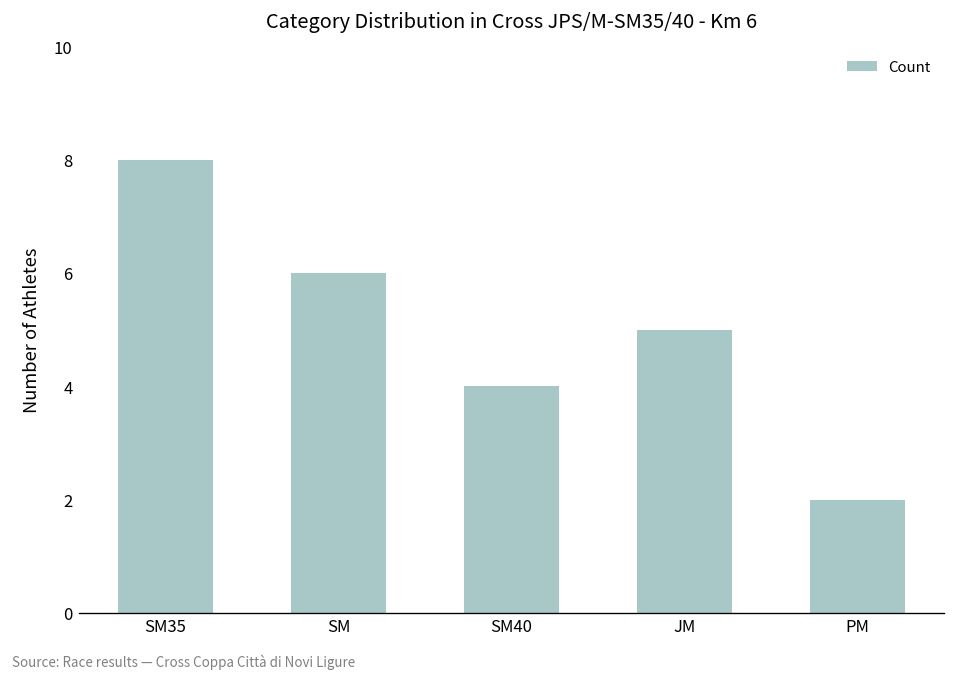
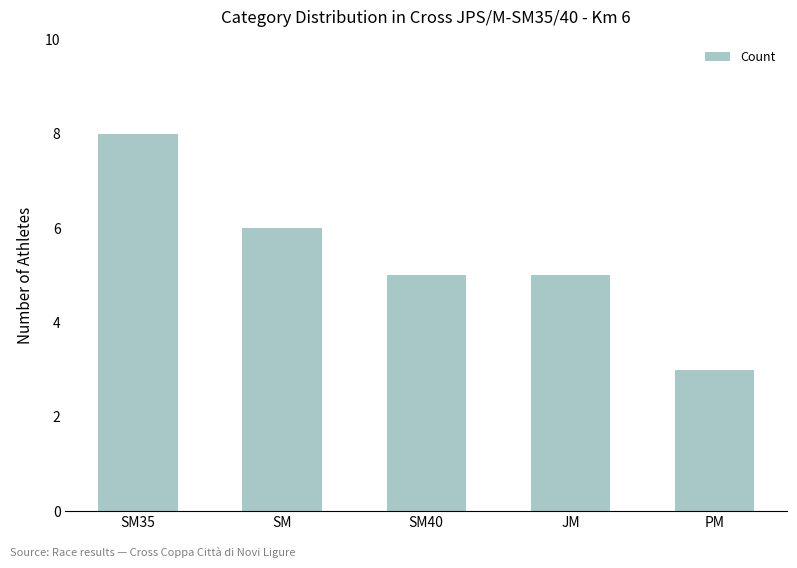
SM40: 4 -> 5
PM: 2 -> 3
